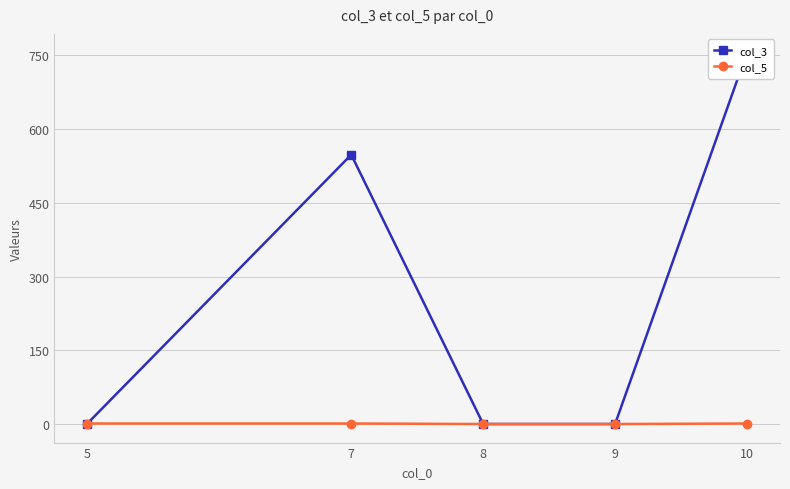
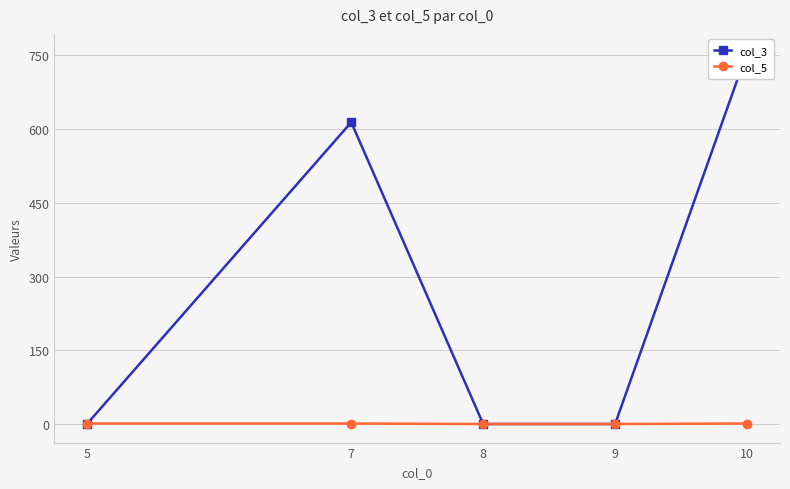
col_3, 7: 550 -> 610
